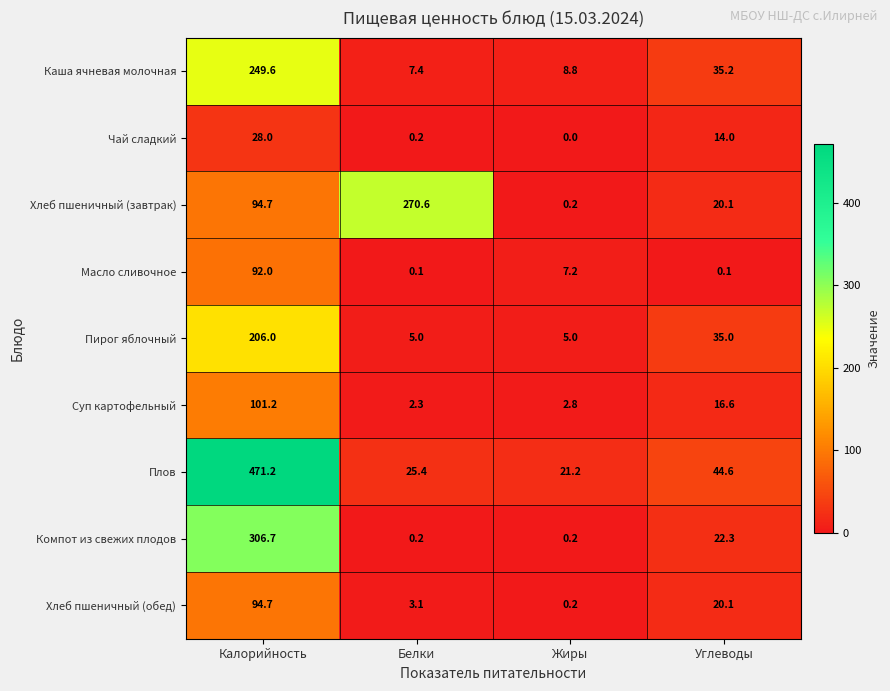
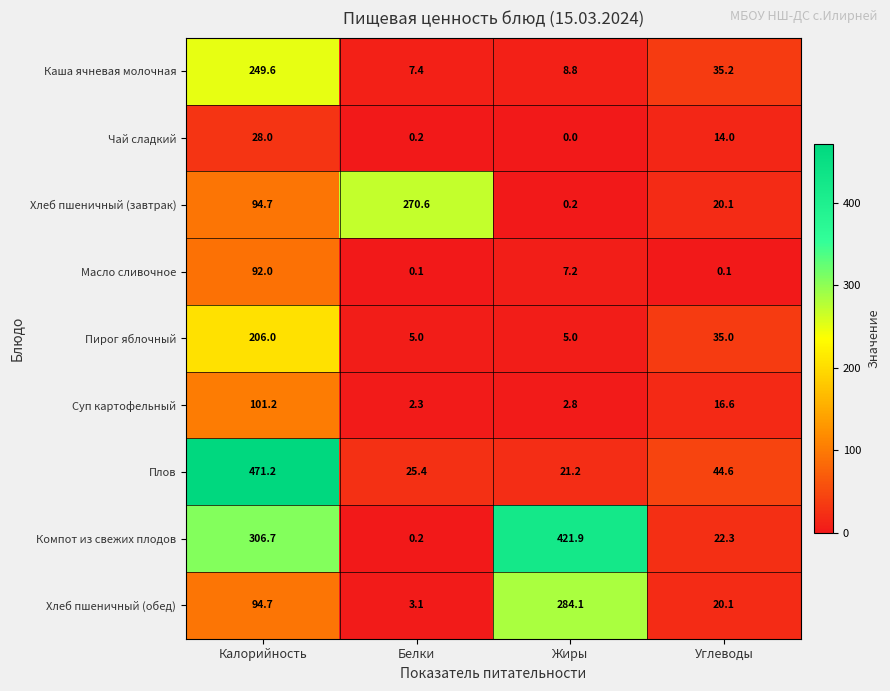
Компот из свежих плодов, Жиры: 0.2 -> 421.9
Хлеб пшеничный (обед), Жиры: 0.2 -> 284.1
